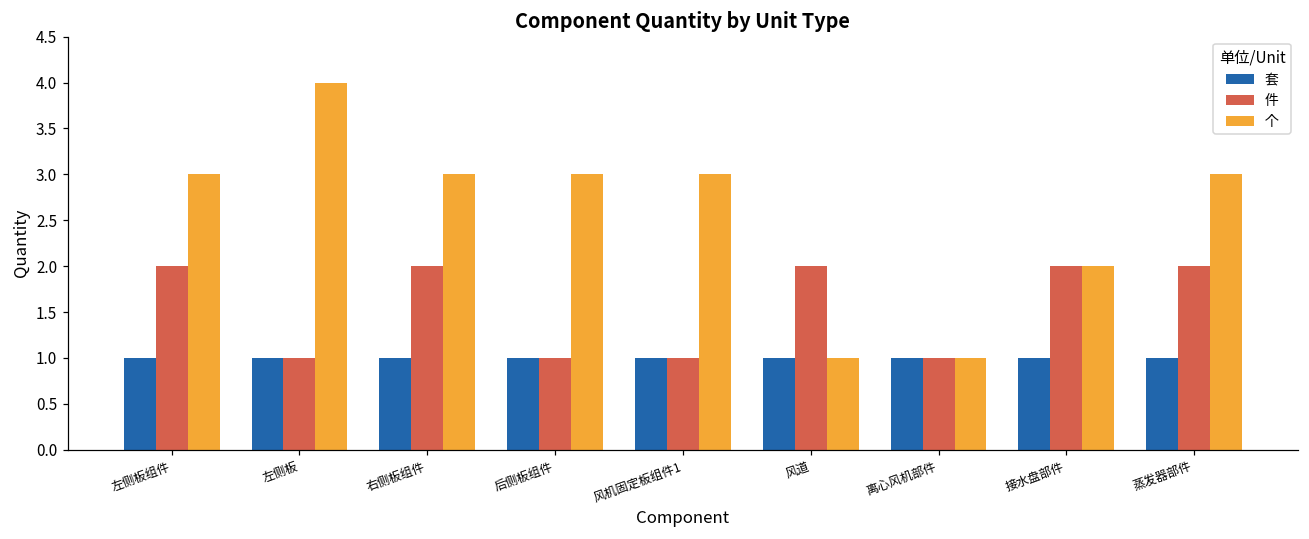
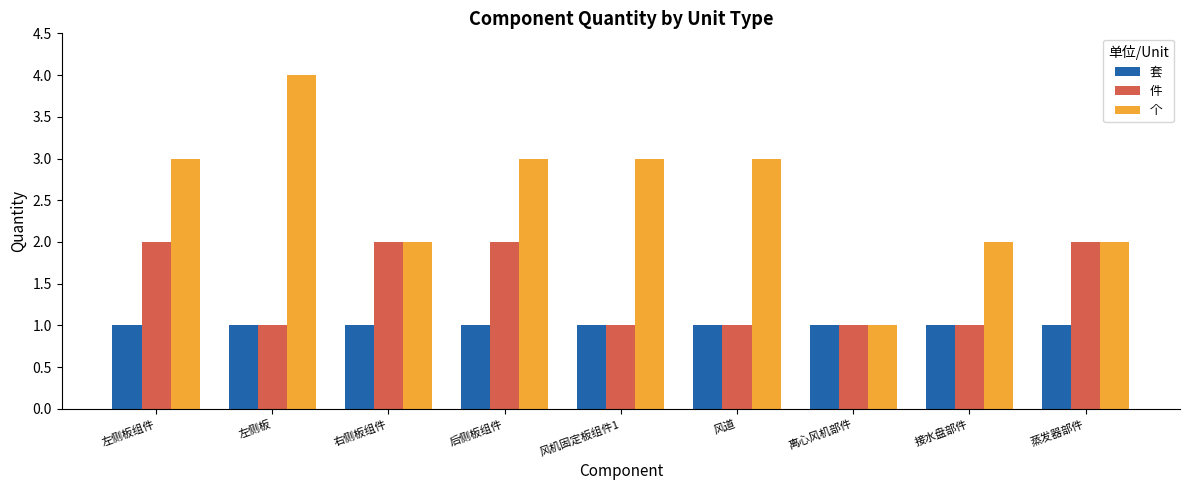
个, 右侧板组件: 3 -> 2
件, 后侧板组件: 1 -> 2
件, 风道: 2 -> 1
个, 风道: 1 -> 3
件, 接水盘部件: 2 -> 1
个, 蒸发器部件: 3 -> 2
